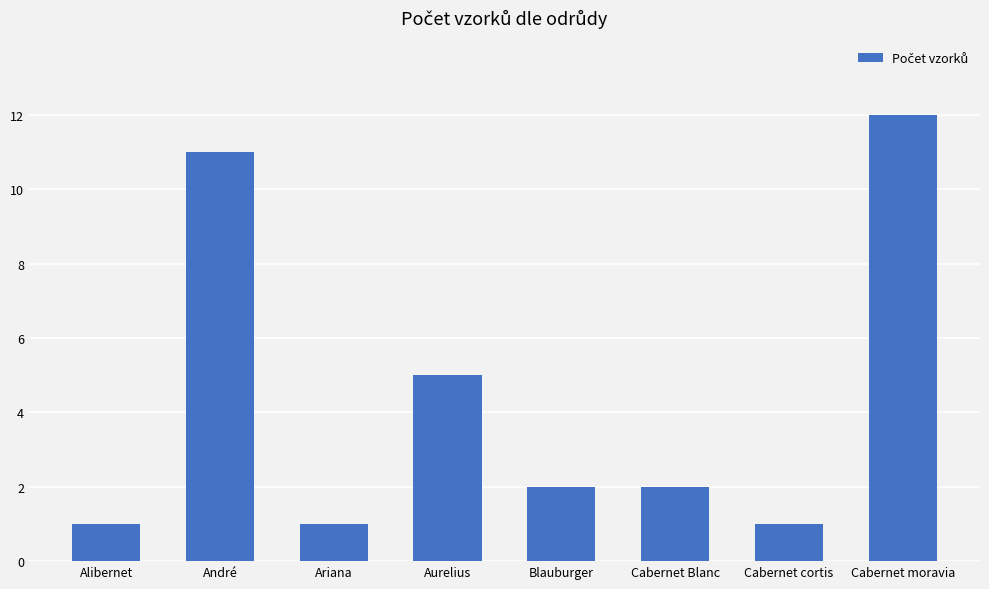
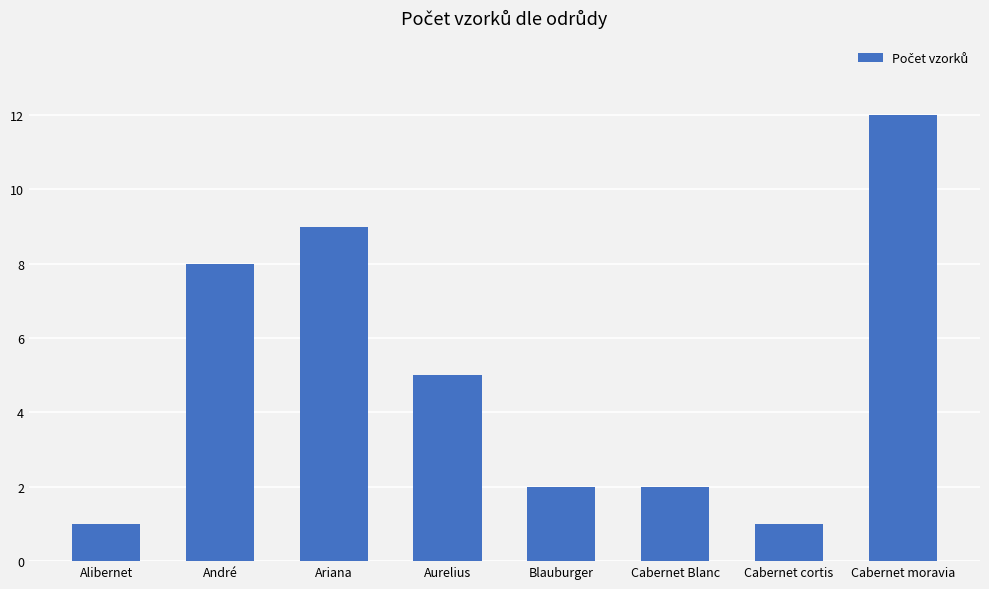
André: 11 -> 8
Ariana: 1 -> 9
